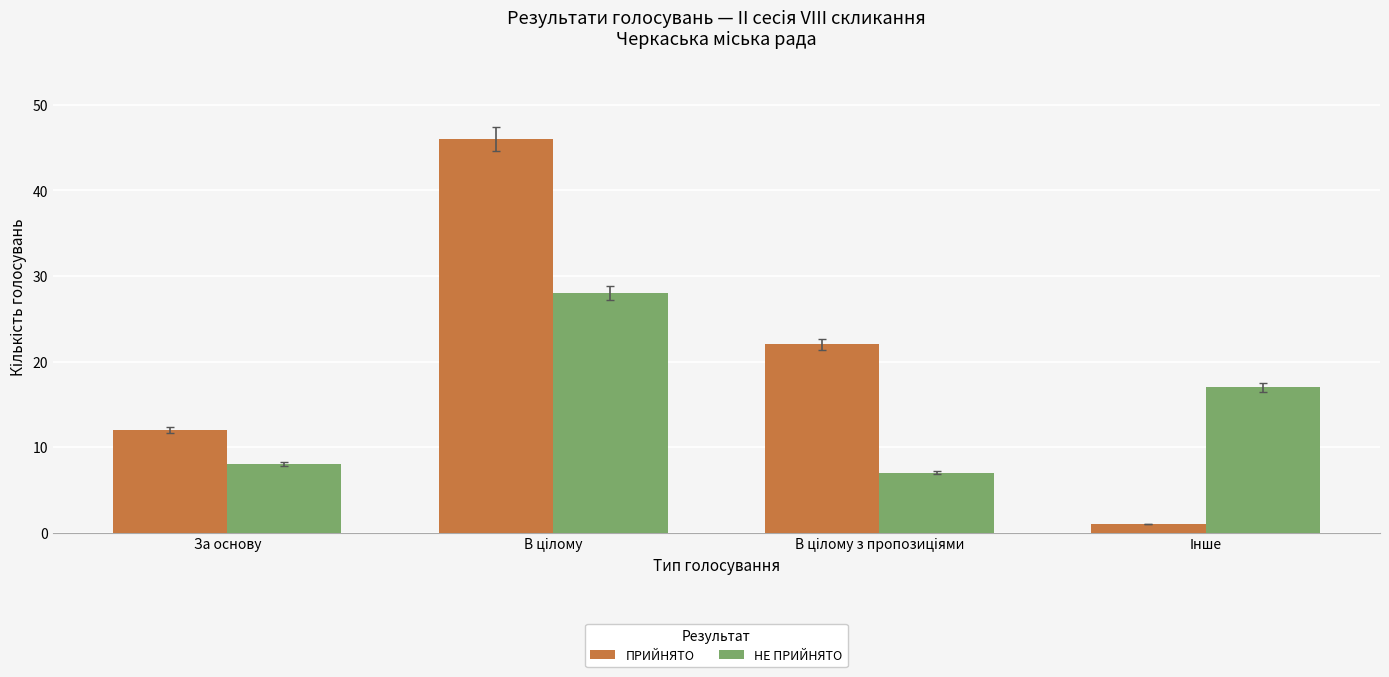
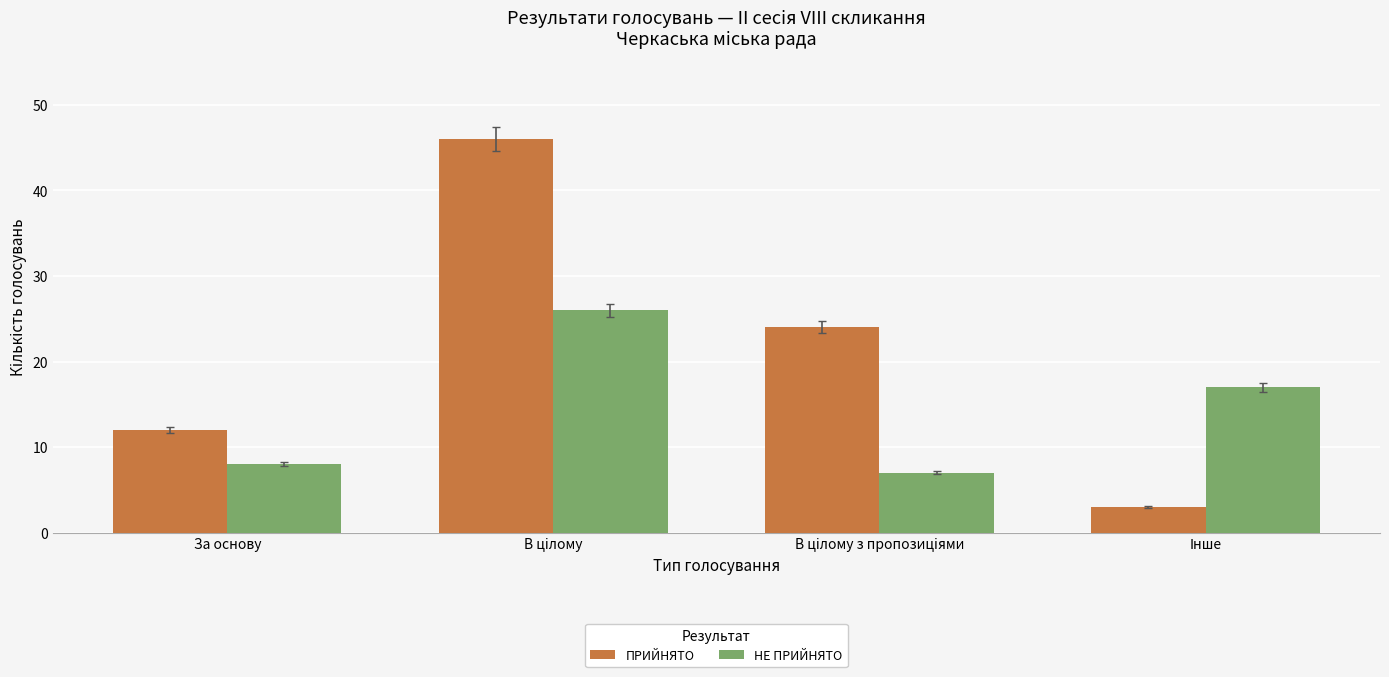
НЕ ПРИЙНЯТО, В цілому: 28 -> 26
ПРИЙНЯТО, В цілому з пропозиціями: 22 -> 24
ПРИЙНЯТО, Інше: 1 -> 3
